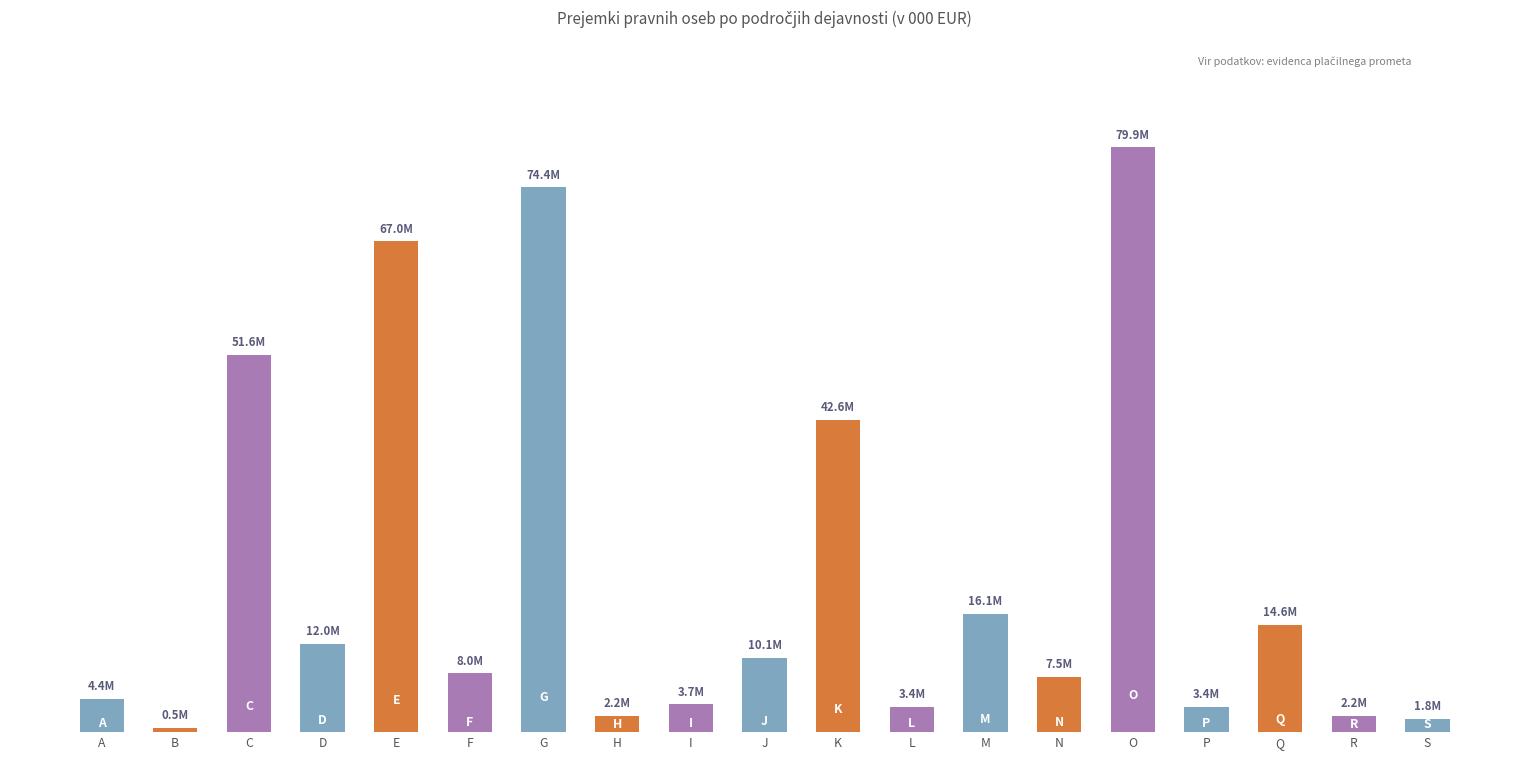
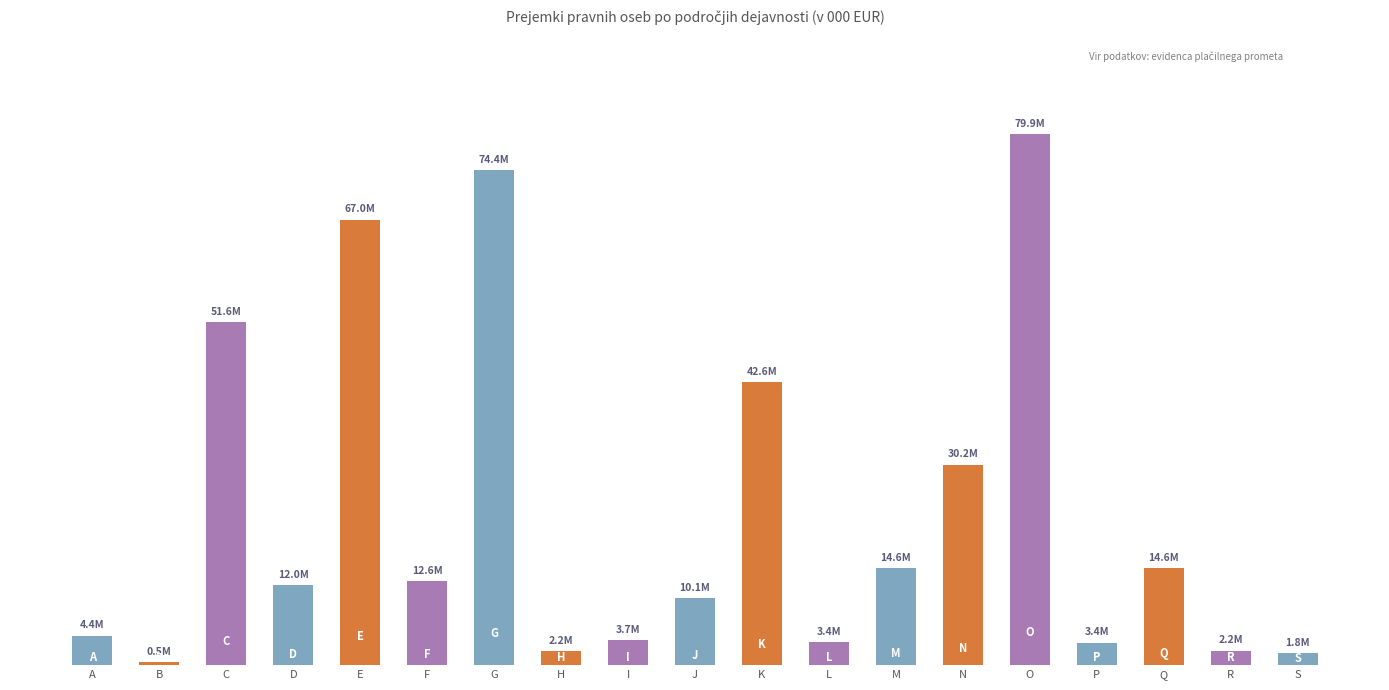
F: 8.0M -> 12.6M
M: 16.1M -> 14.6M
N: 7.5M -> 30.2M
